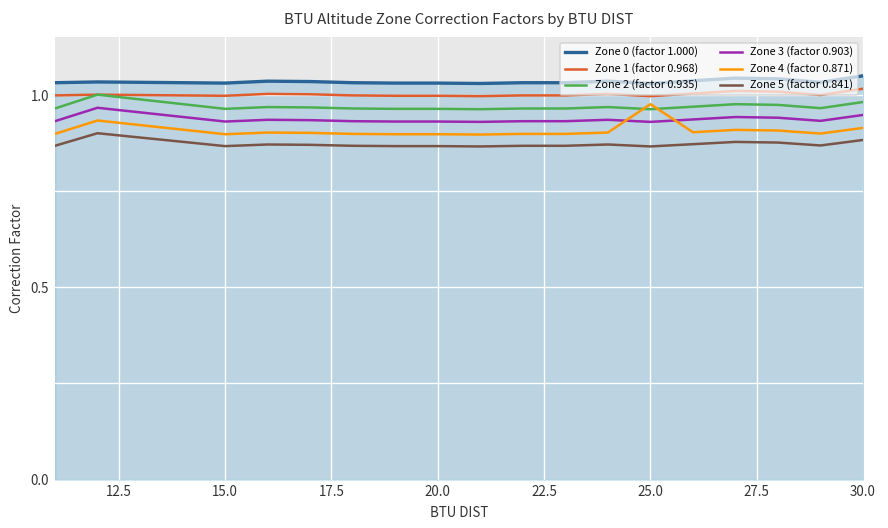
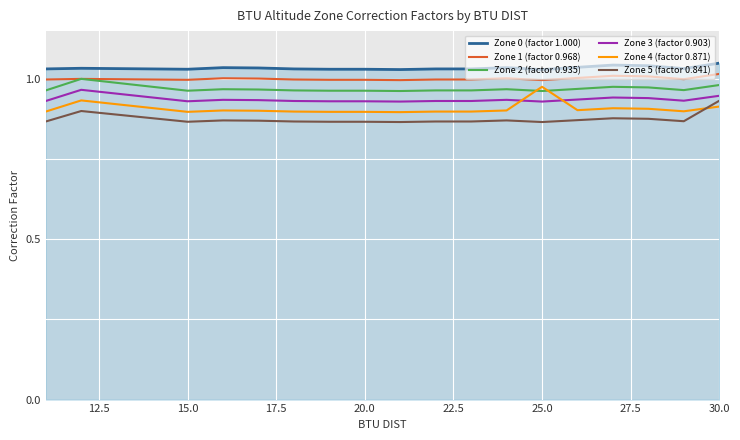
Zone 5 (factor 0.841), 30.0: 0.88 -> 0.93
